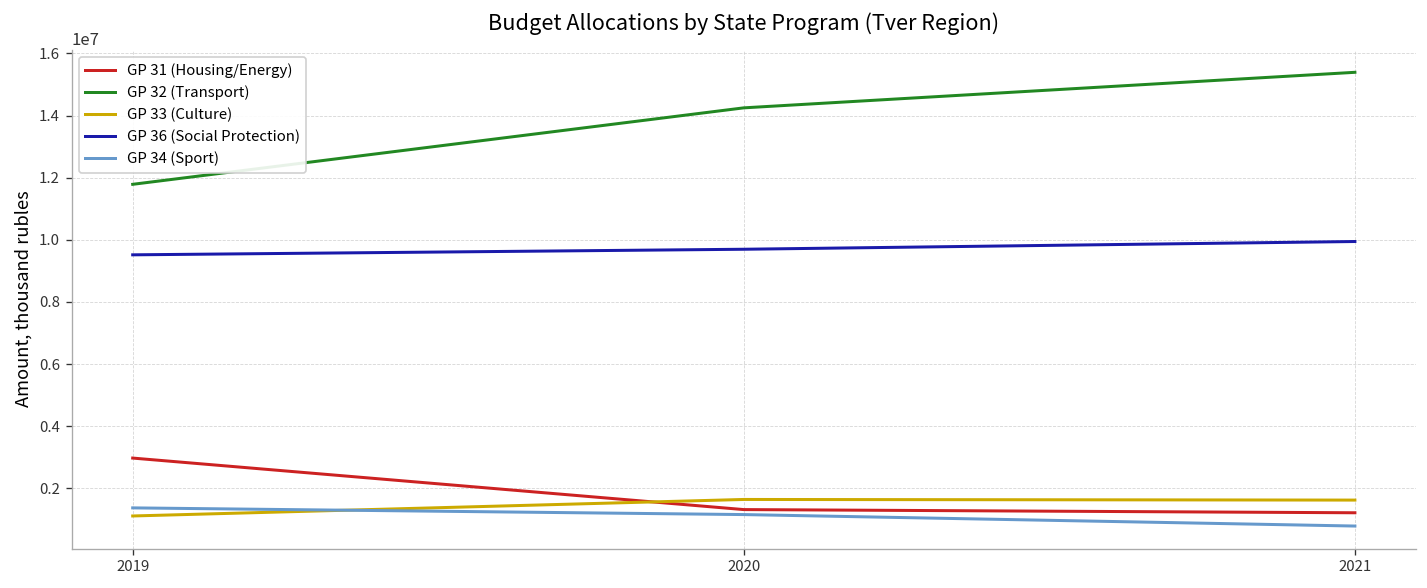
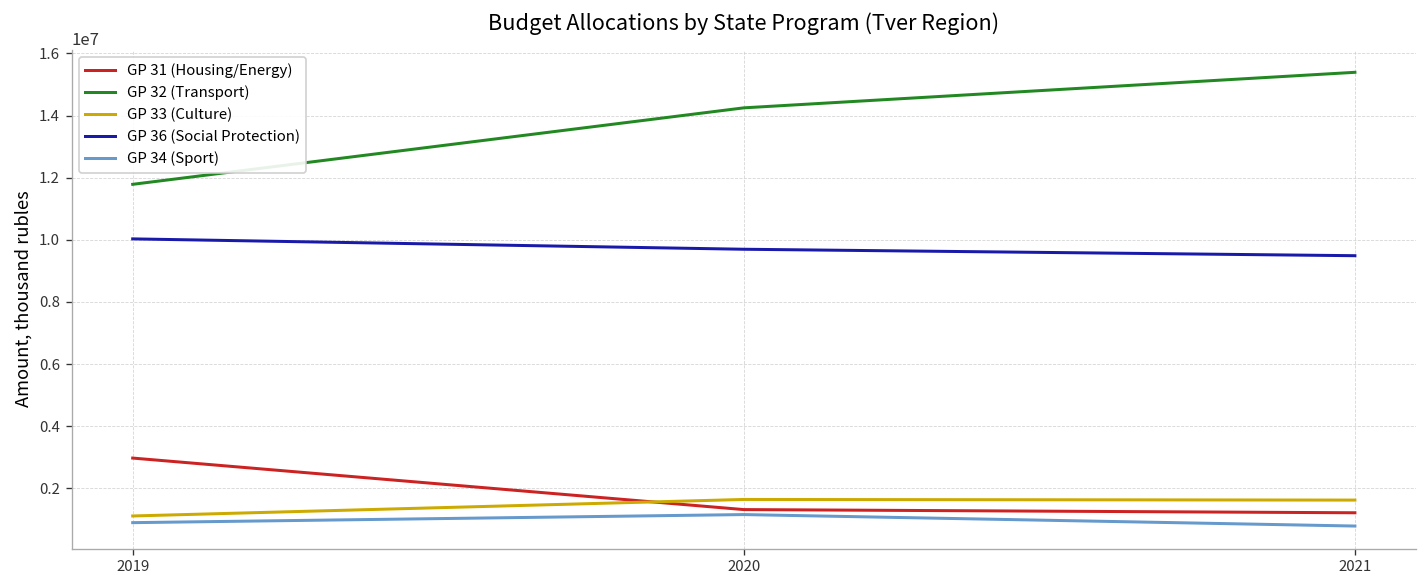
GP 36 (Social Protection), 2019: 9500000 -> 10000000
GP 34 (Sport), 2019: 1400000 -> 900000
GP 36 (Social Protection), 2021: 9900000 -> 9500000
